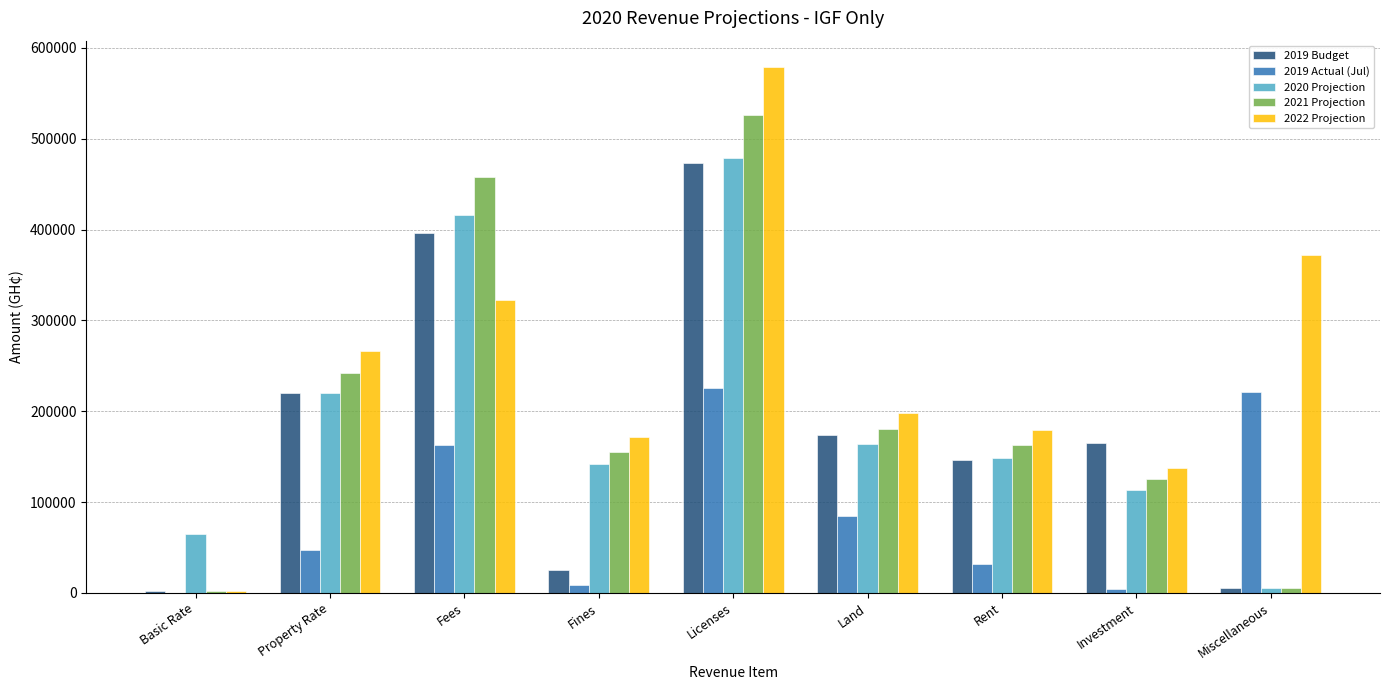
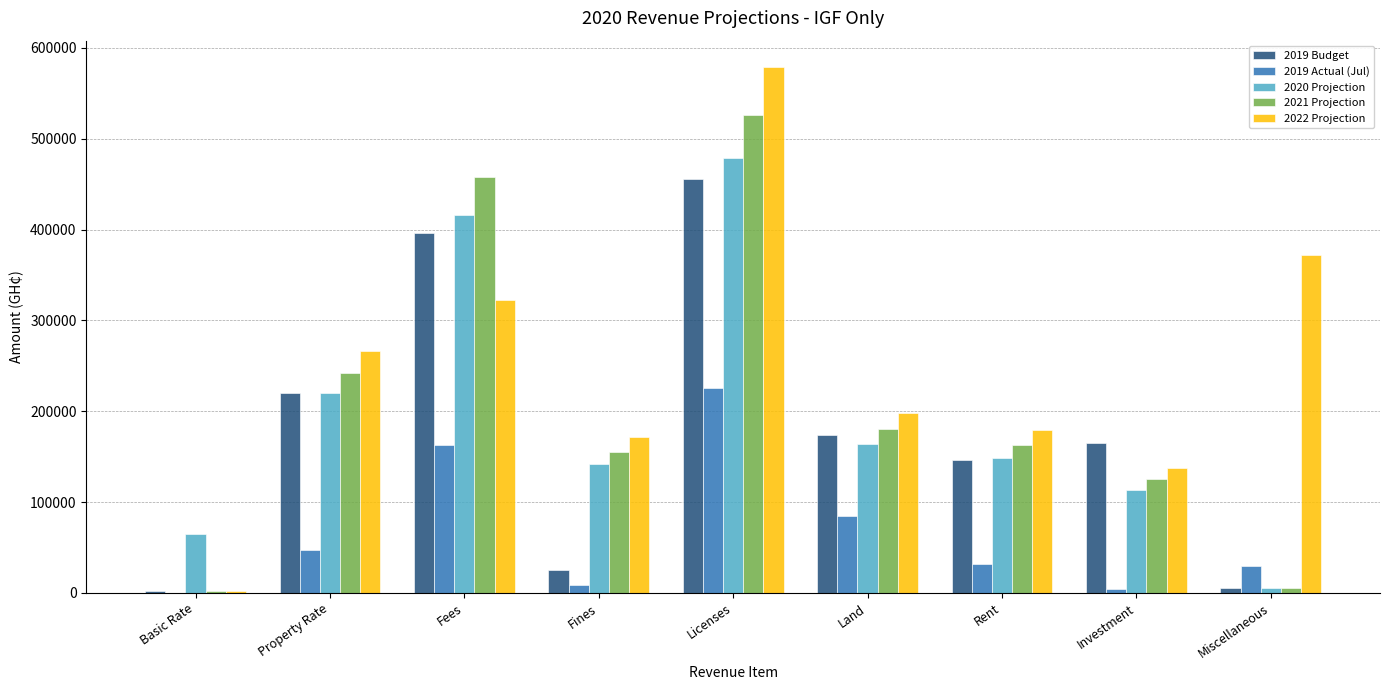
2019 Budget, Licenses: 470000 -> 460000
2019 Actual (Jul), Miscellaneous: 220000 -> 30000
